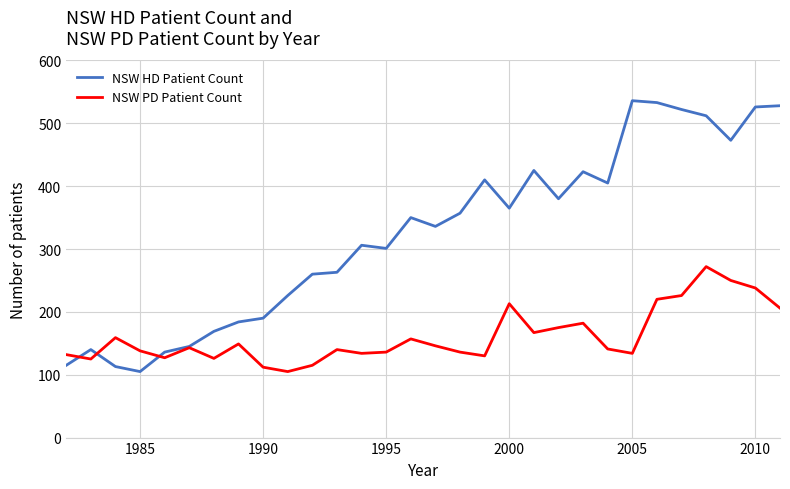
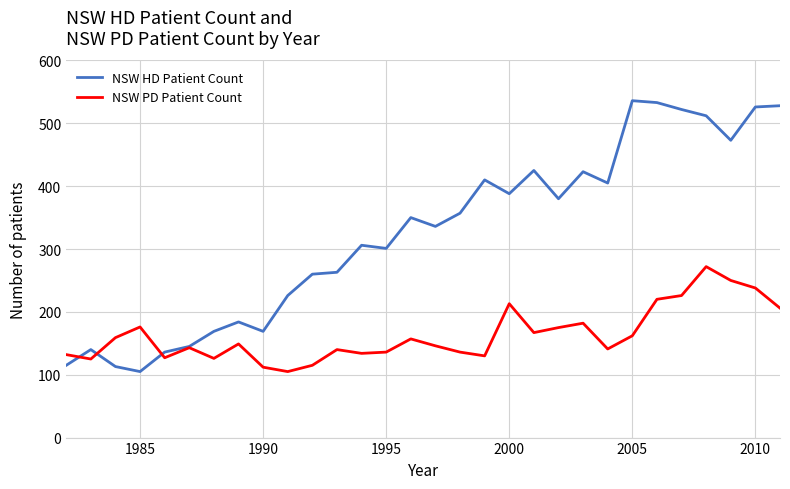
NSW PD Patient Count, 1985: 140 -> 180
NSW HD Patient Count, 1990: 190 -> 170
NSW HD Patient Count, 2000: 370 -> 390
NSW PD Patient Count, 2005: 130 -> 160
